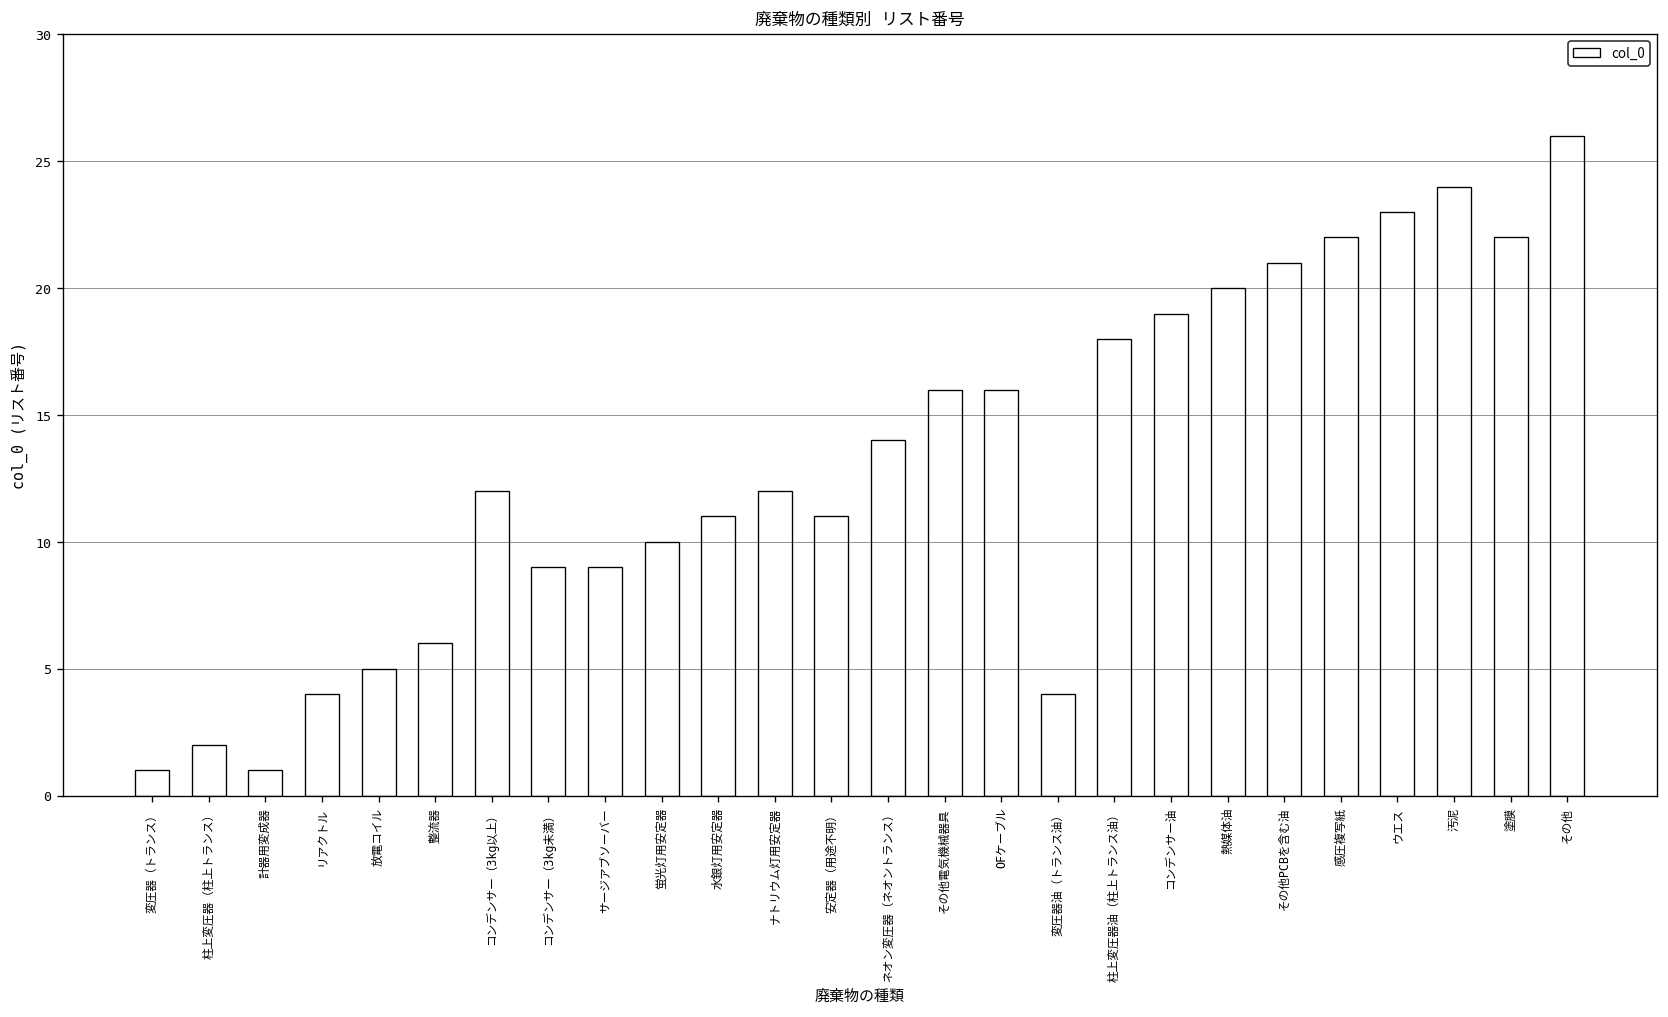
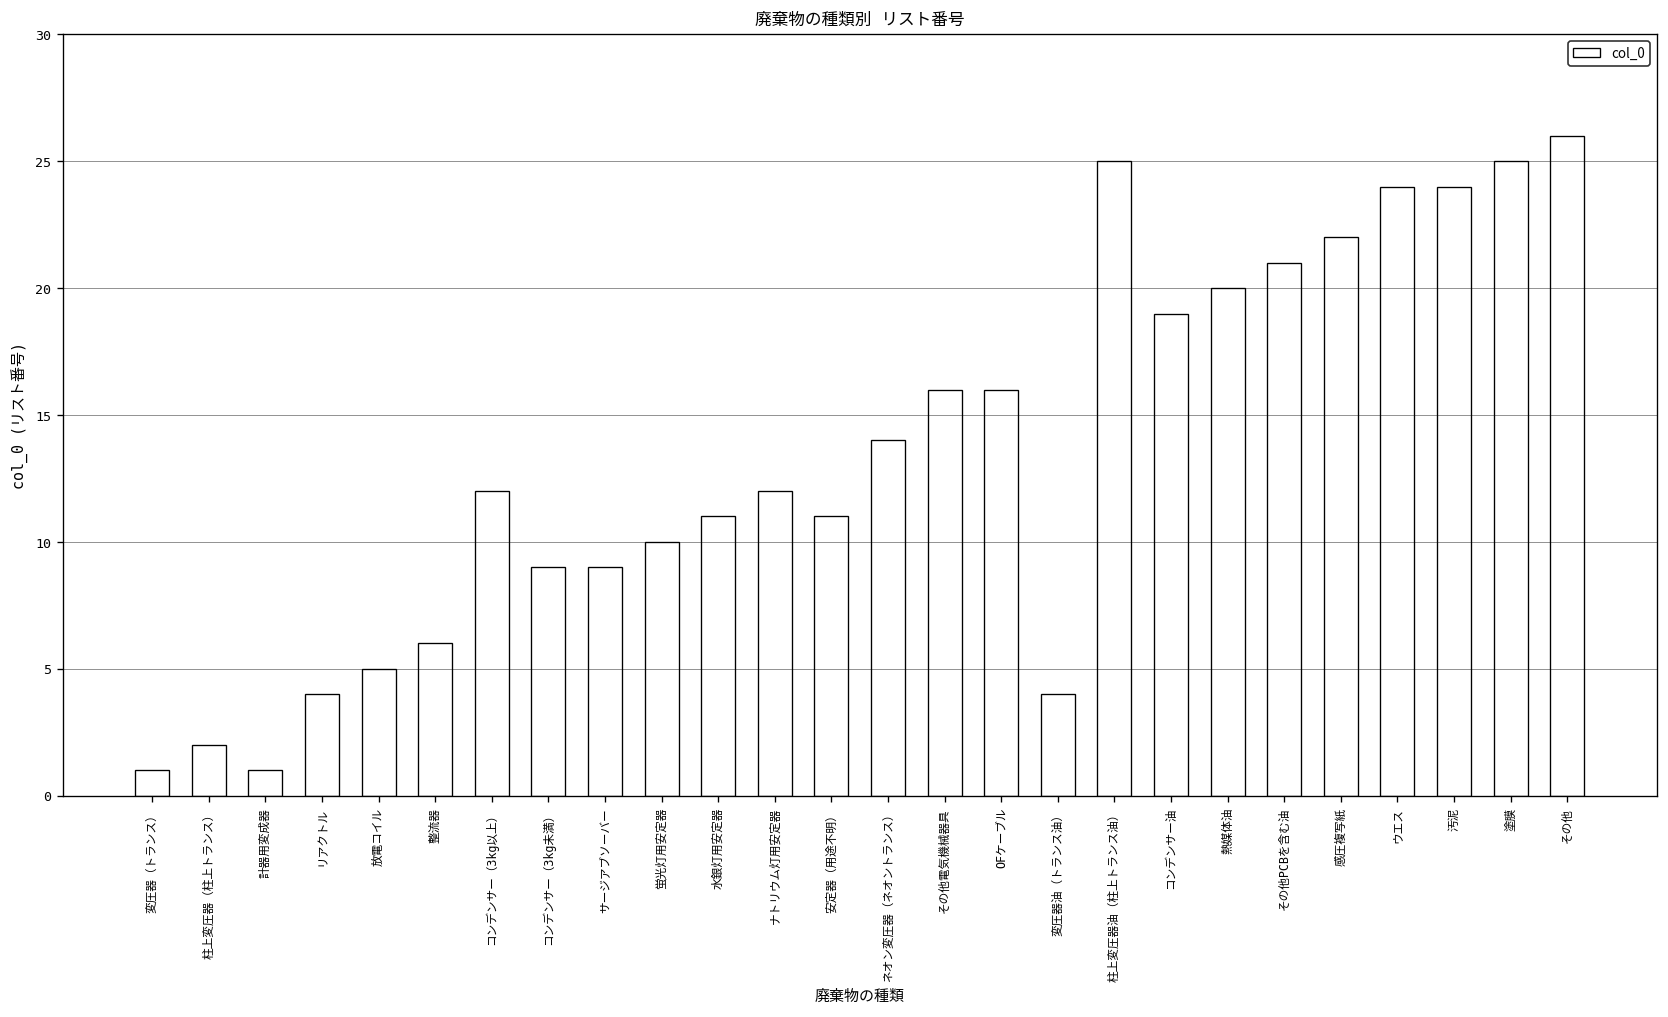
柱上変圧器油（柱上トランス油）: 18 -> 25
ウエス: 23 -> 24
塗膜: 22 -> 25
